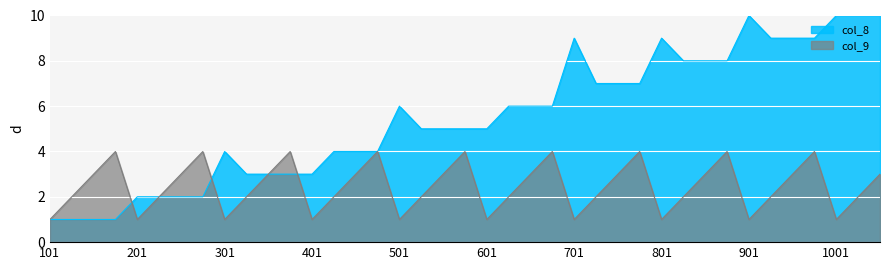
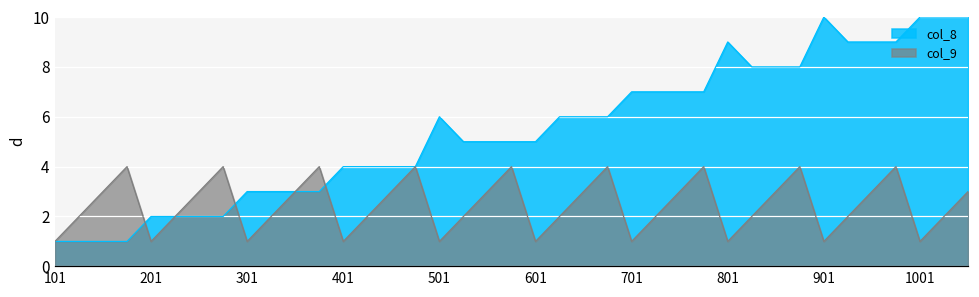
col_8, 301: 4 -> 3
col_8, 401: 3 -> 4
col_8, 701: 9 -> 7
